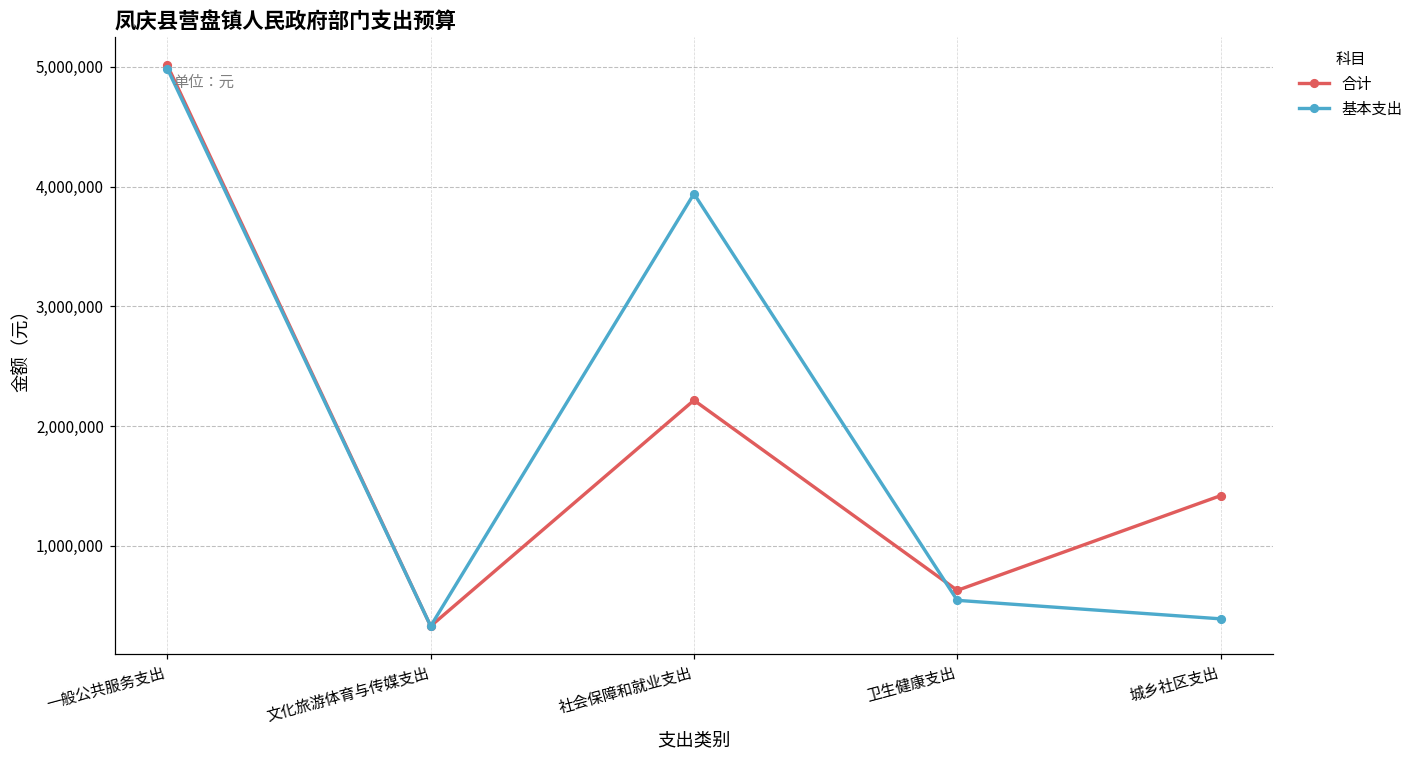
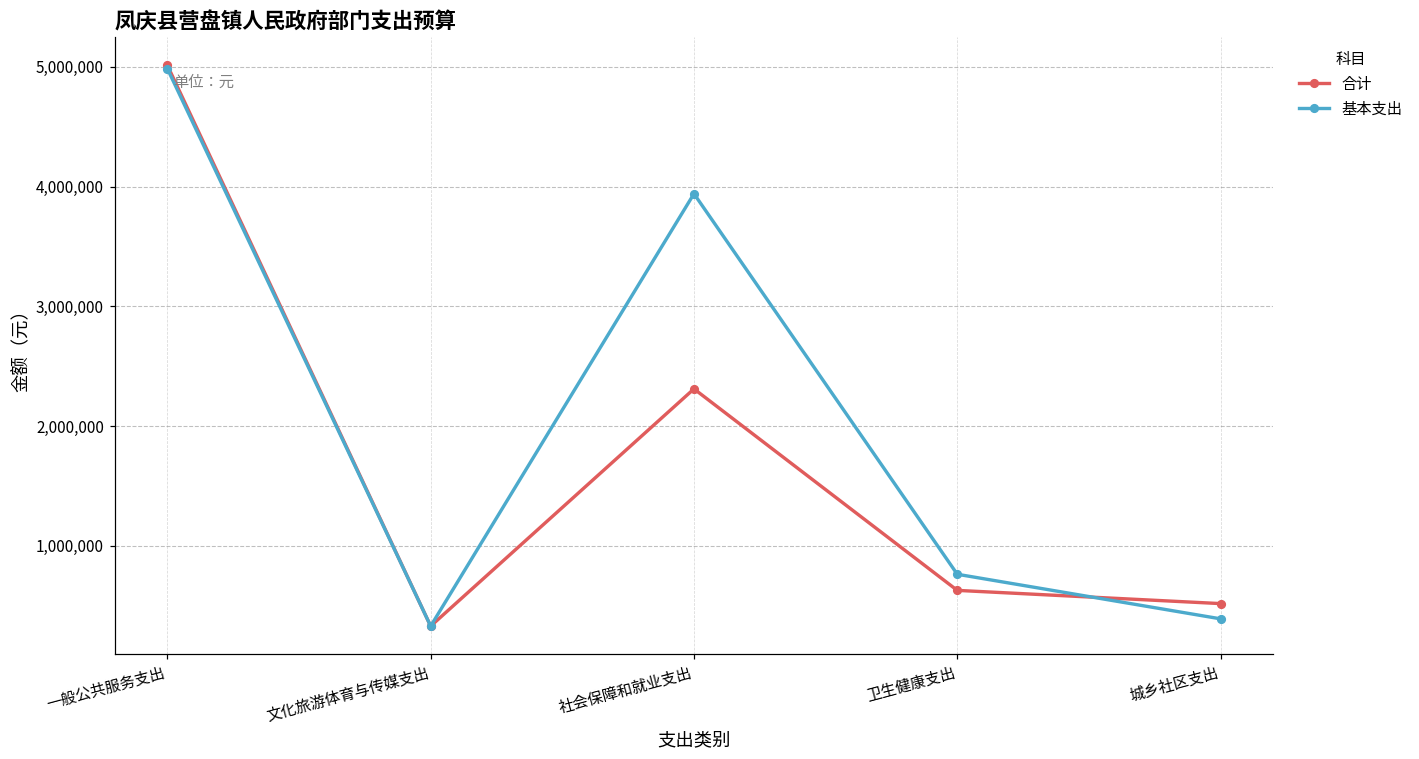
合计, 社会保障和就业支出: 2,220,000 -> 2,310,000
基本支出, 卫生健康支出: 540,000 -> 760,000
合计, 城乡社区支出: 1,420,000 -> 520,000
